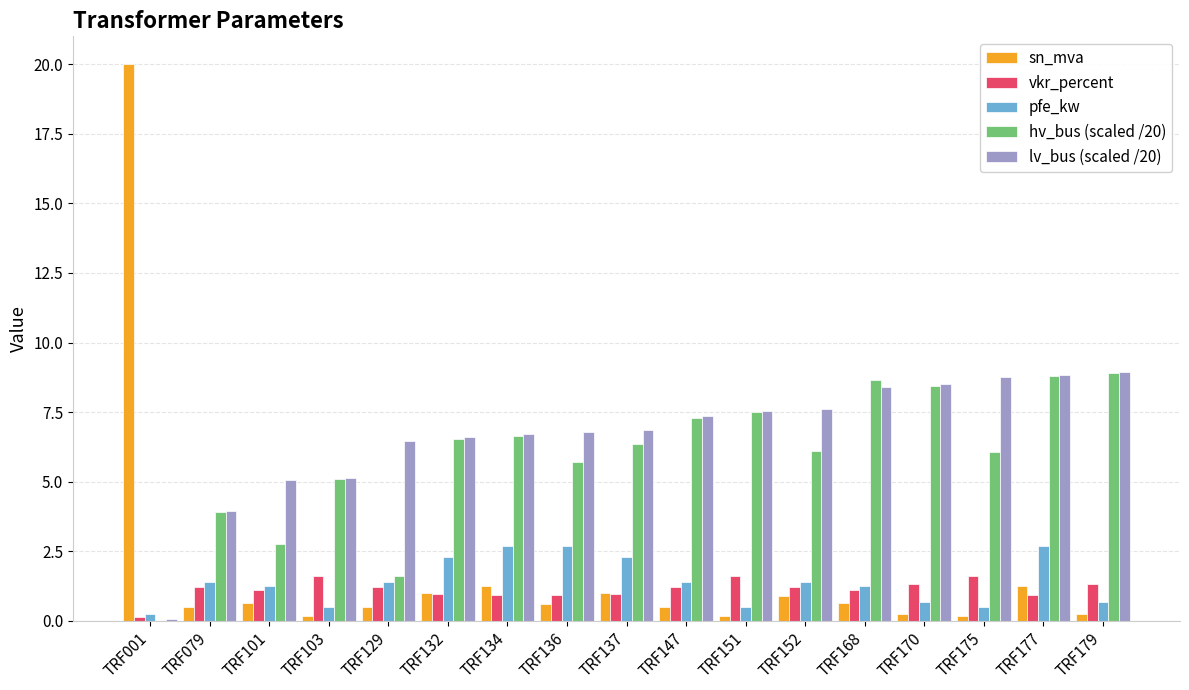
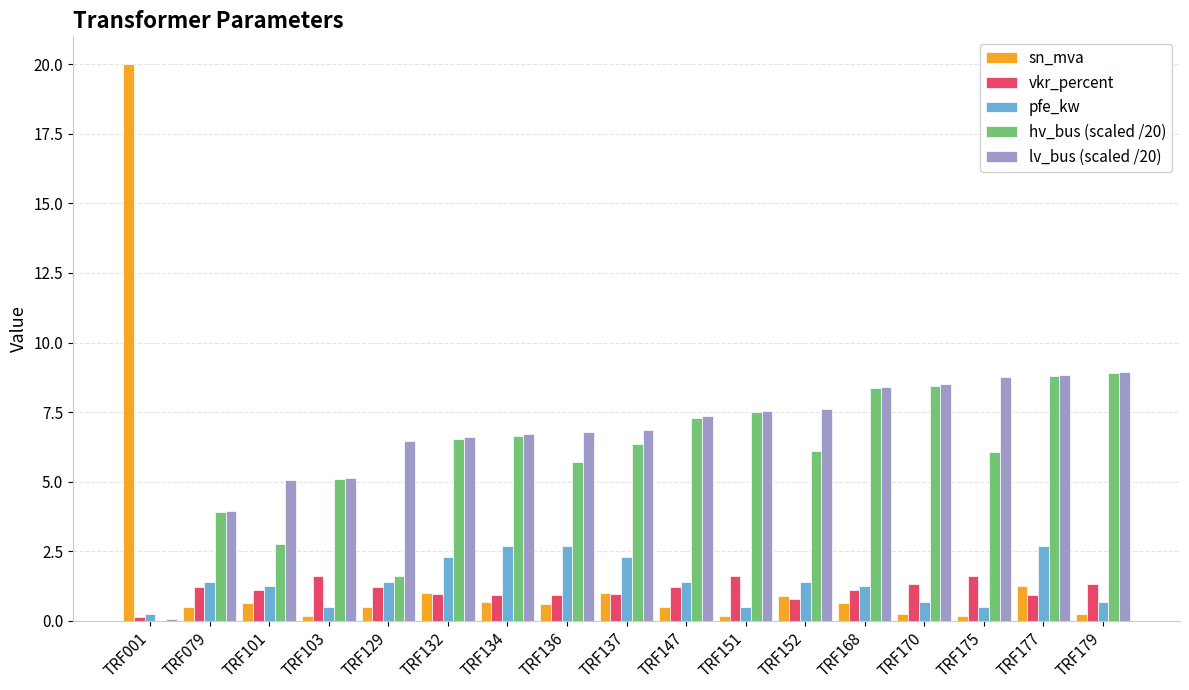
sn_mva, TRF134: 1.3 -> 0.7
vkr_percent, TRF152: 1.2 -> 0.8
hv_bus (scaled /20), TRF168: 8.7 -> 8.4
